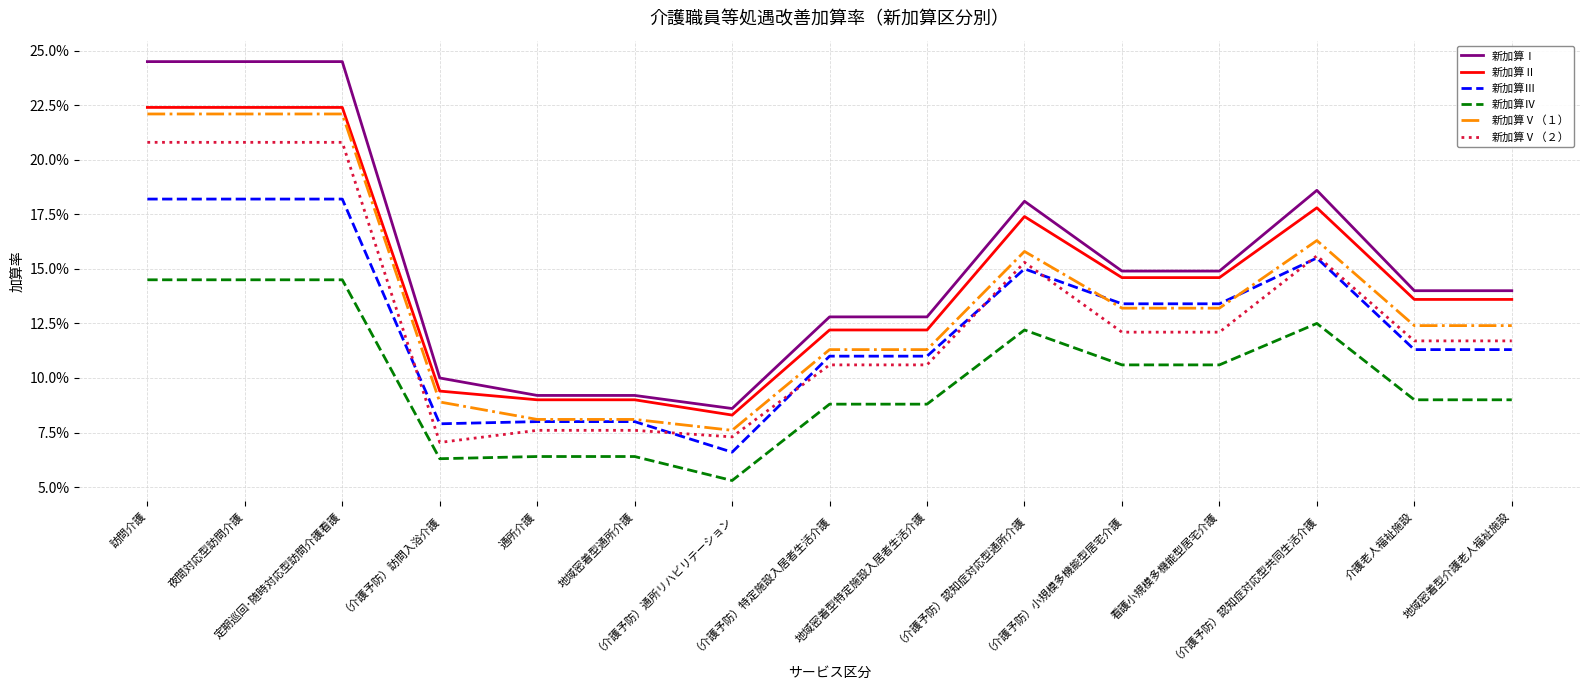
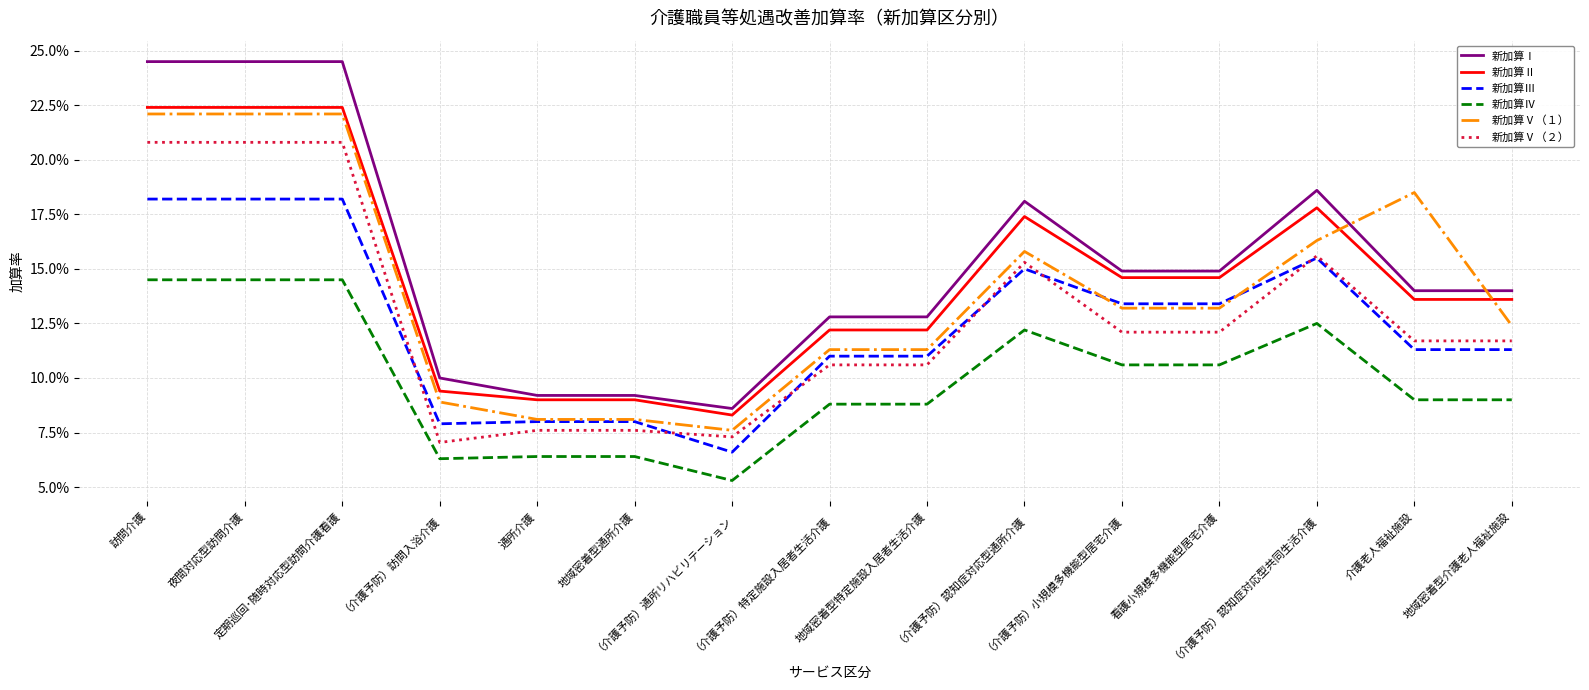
新加算Ⅴ（１）, 介護老人福祉施設: 12.4% -> 18.5%
